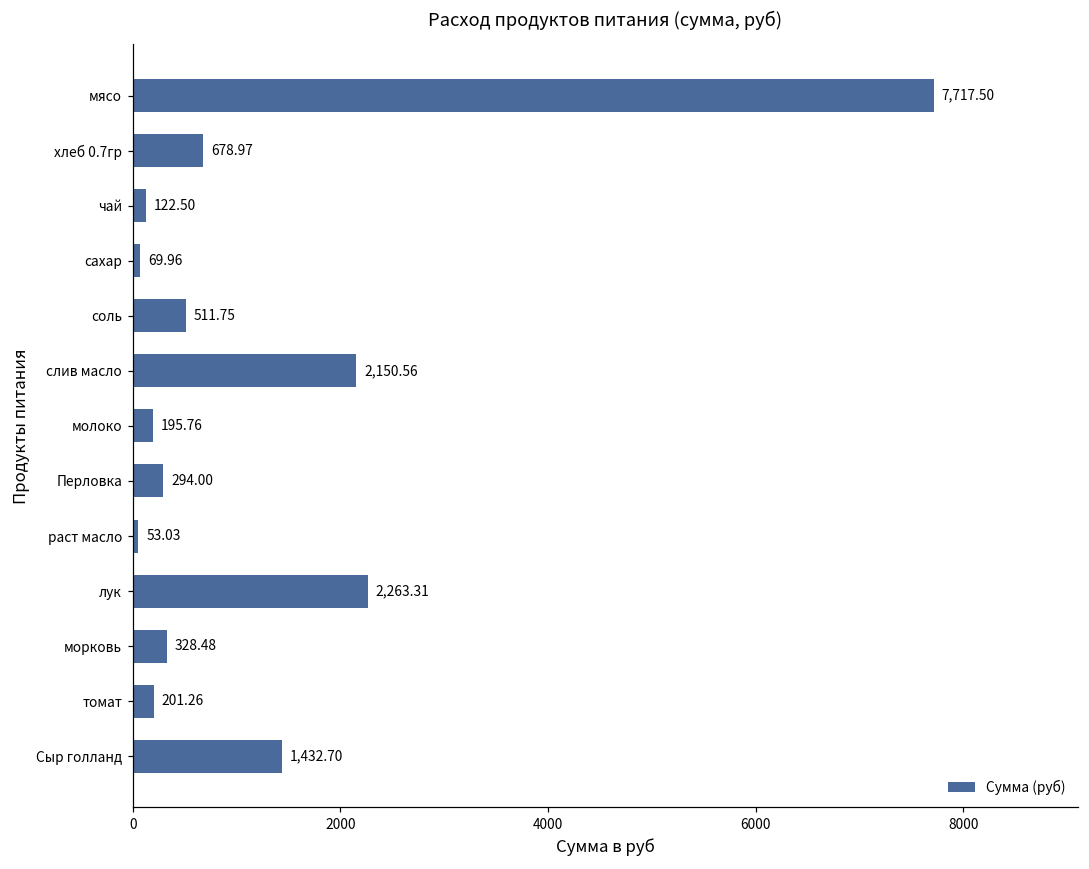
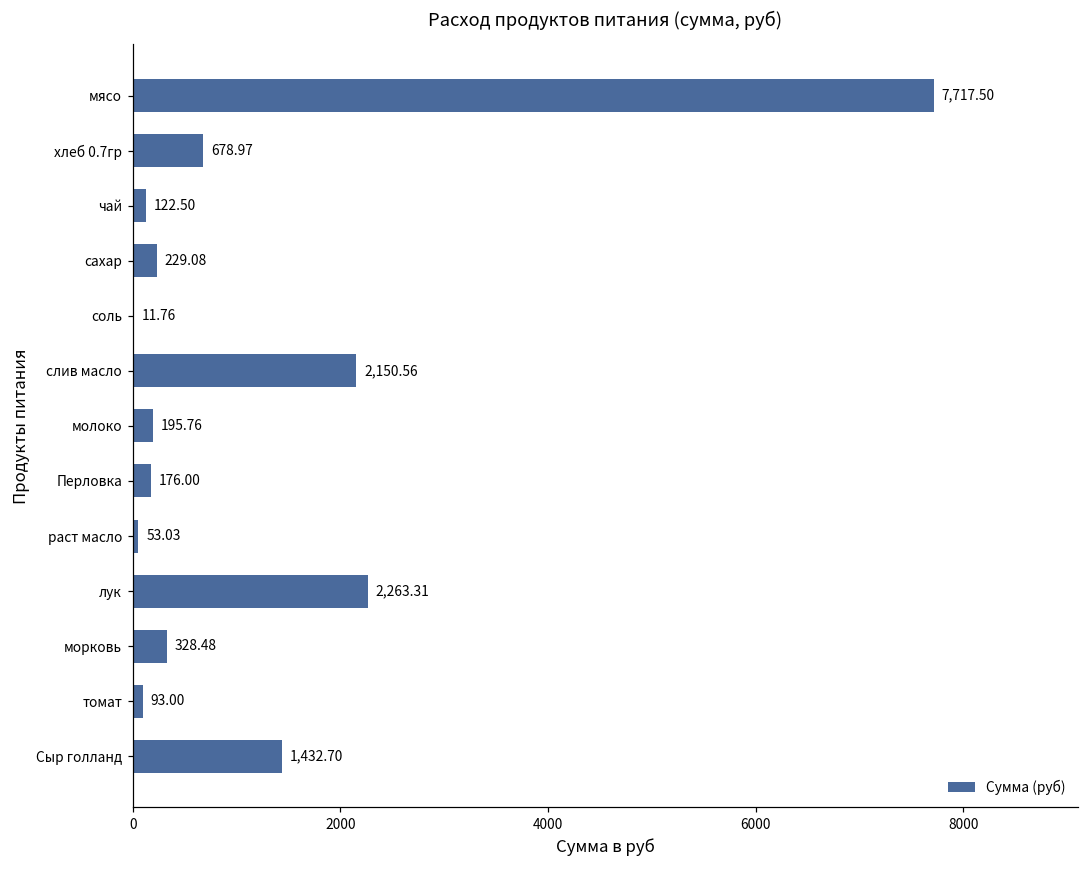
сахар: 69.96 -> 229.08
соль: 511.75 -> 11.76
Перловка: 294.00 -> 176.00
томат: 201.26 -> 93.00
